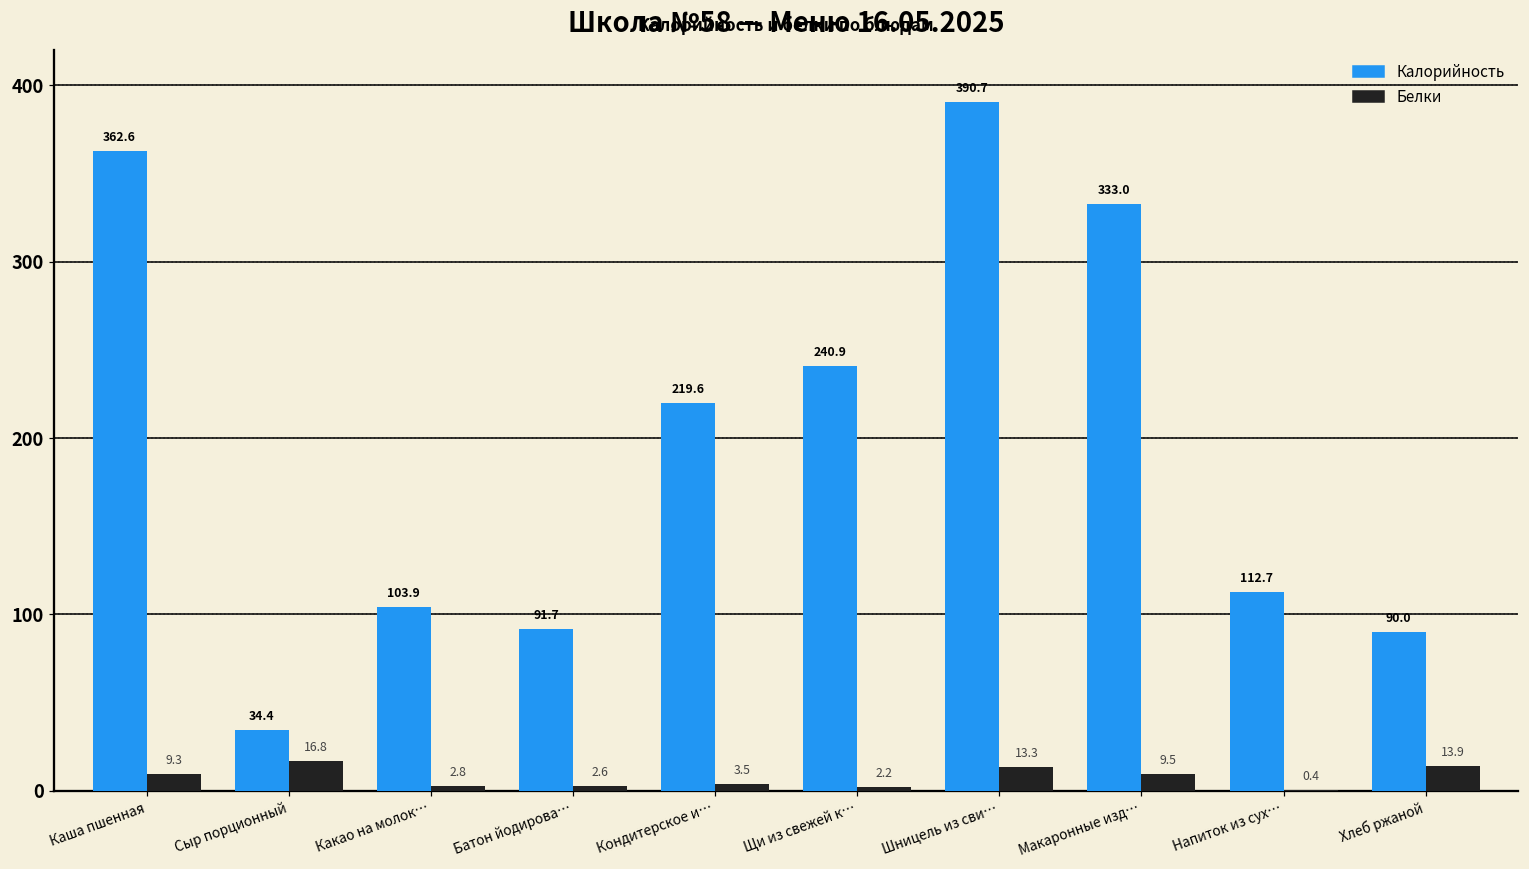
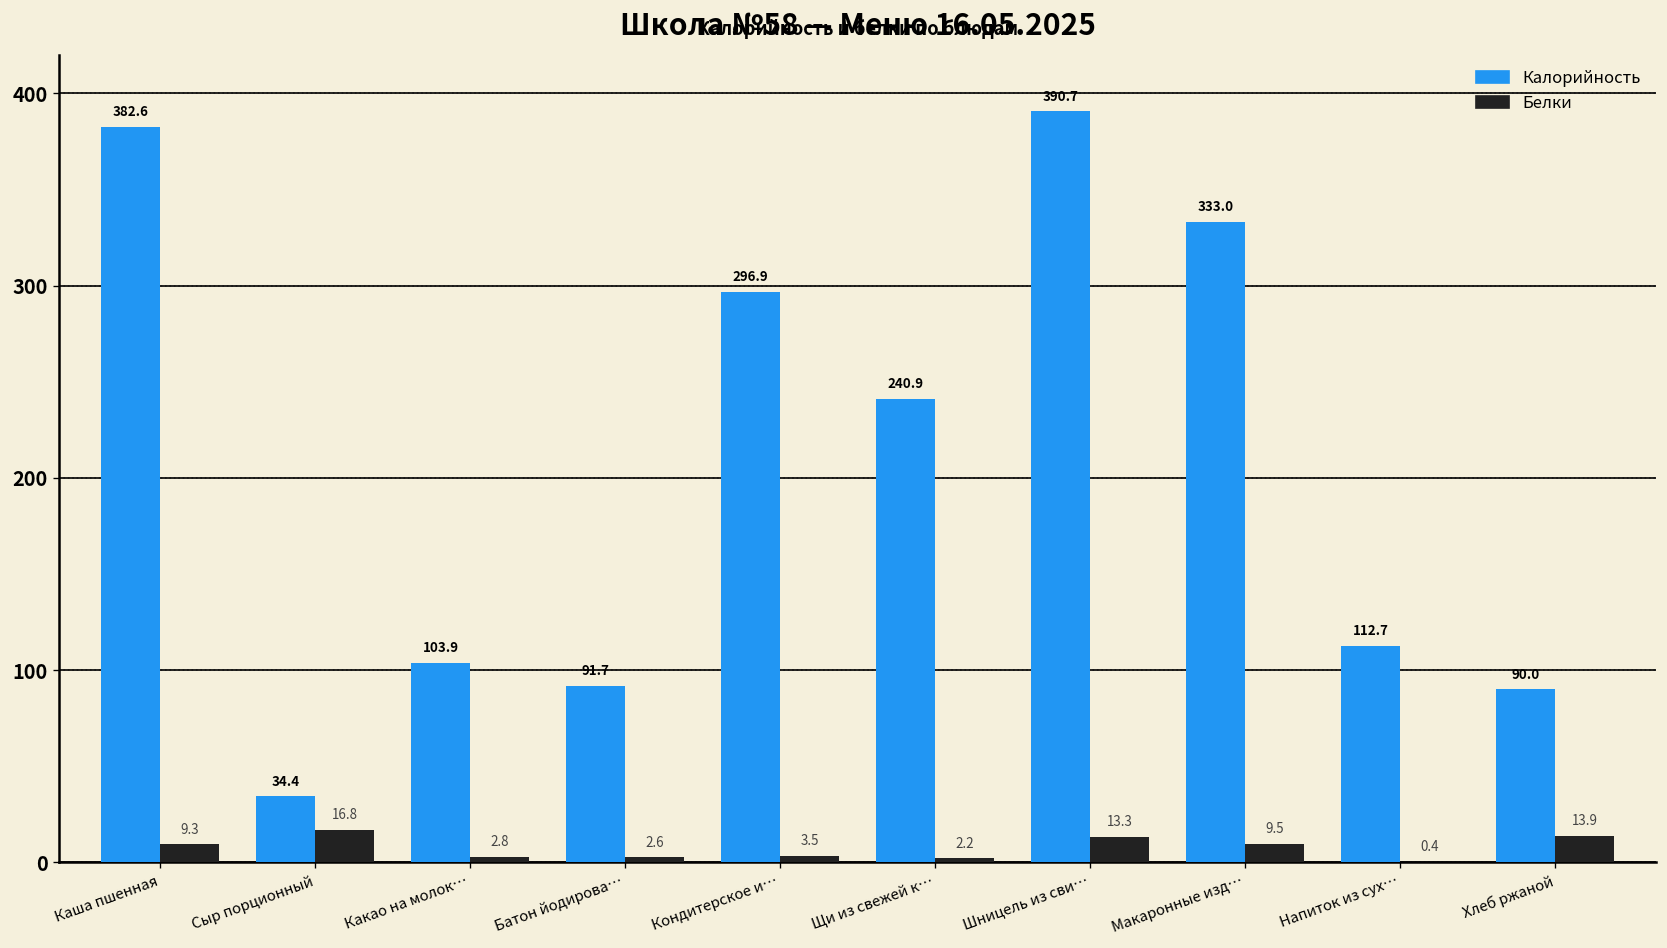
Калорийность, Каша пшенная: 362.6 -> 382.6
Калорийность, Кондитерское и…: 219.6 -> 296.9
